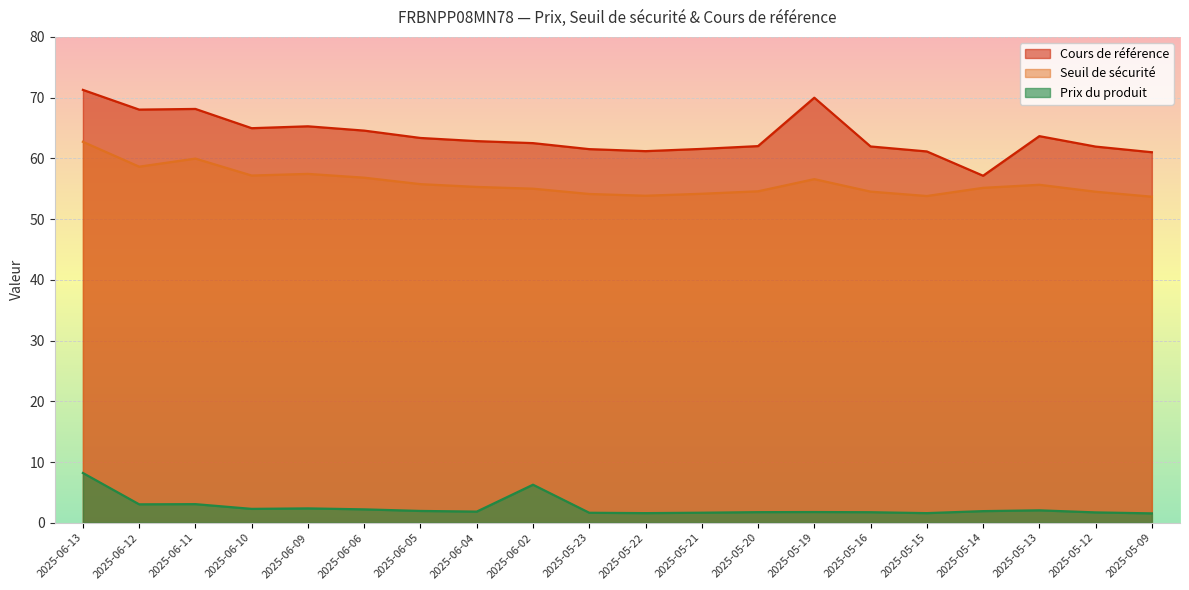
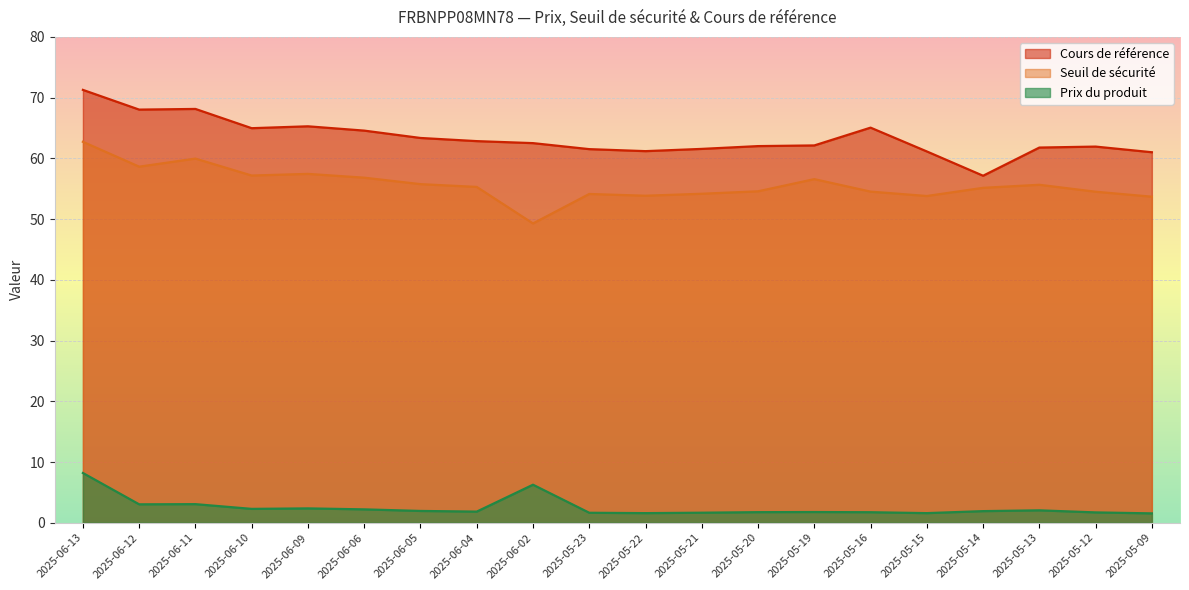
Seuil de sécurité, 2025-06-02: 55 -> 49
Cours de référence, 2025-05-19: 70 -> 62
Cours de référence, 2025-05-16: 62 -> 65
Cours de référence, 2025-05-13: 64 -> 62
